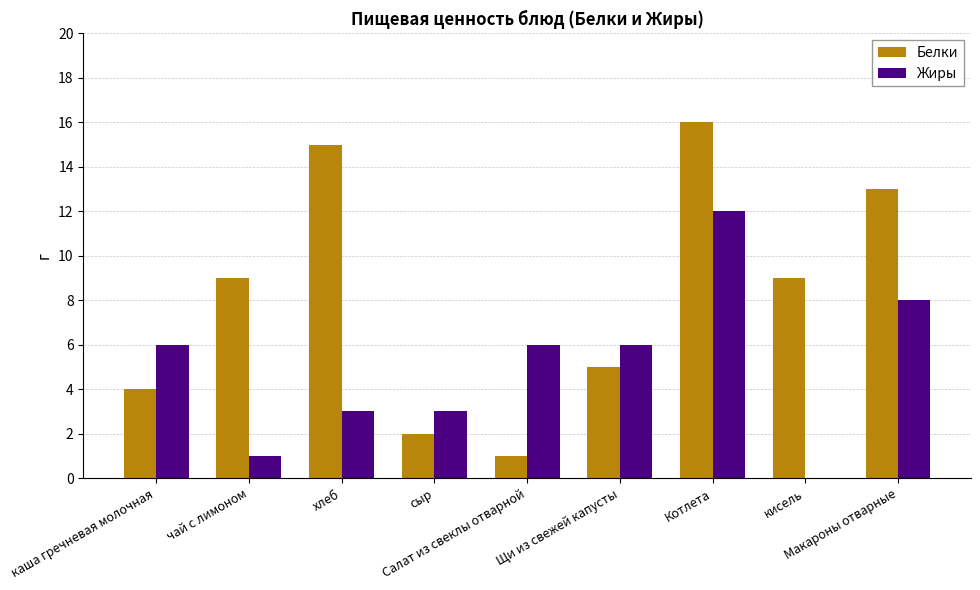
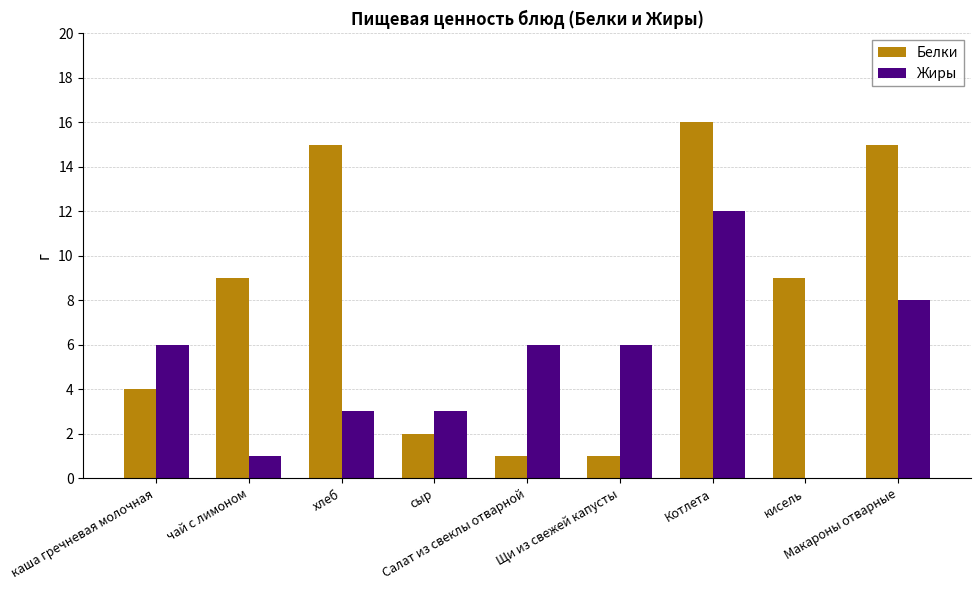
Белки, Щи из свежей капусты: 5 -> 1
Белки, Макароны отварные: 13 -> 15
